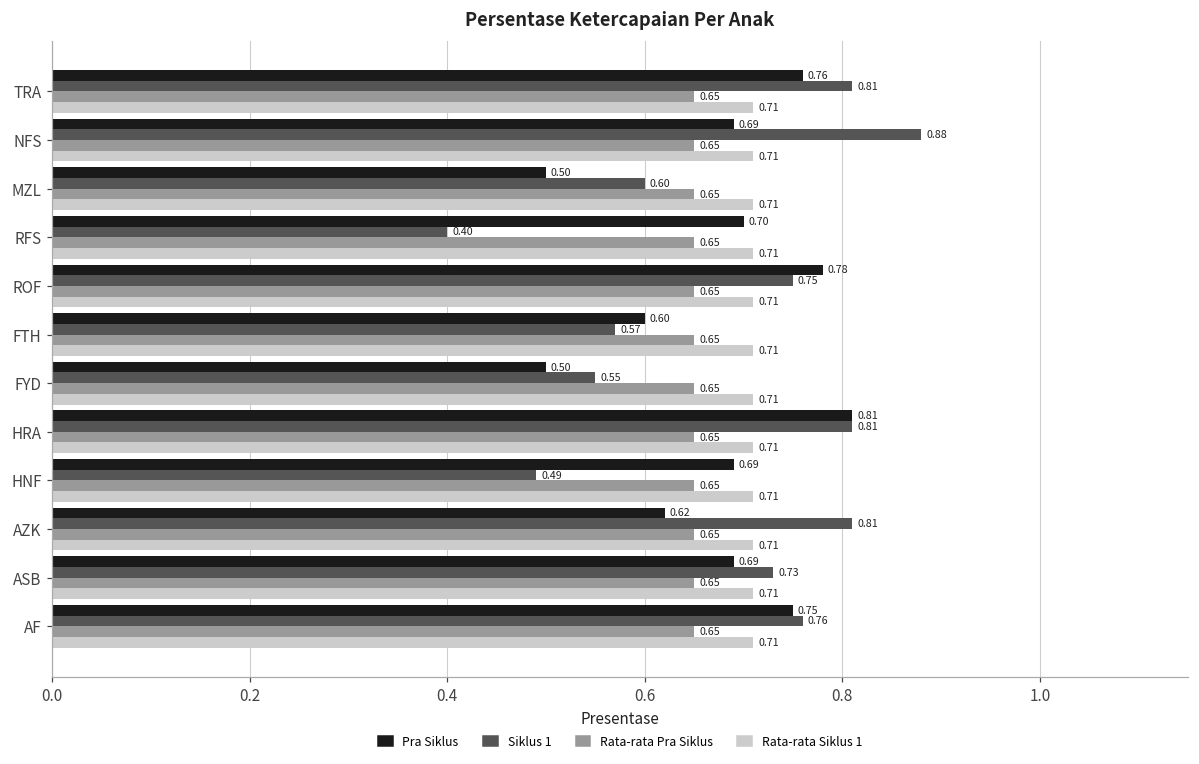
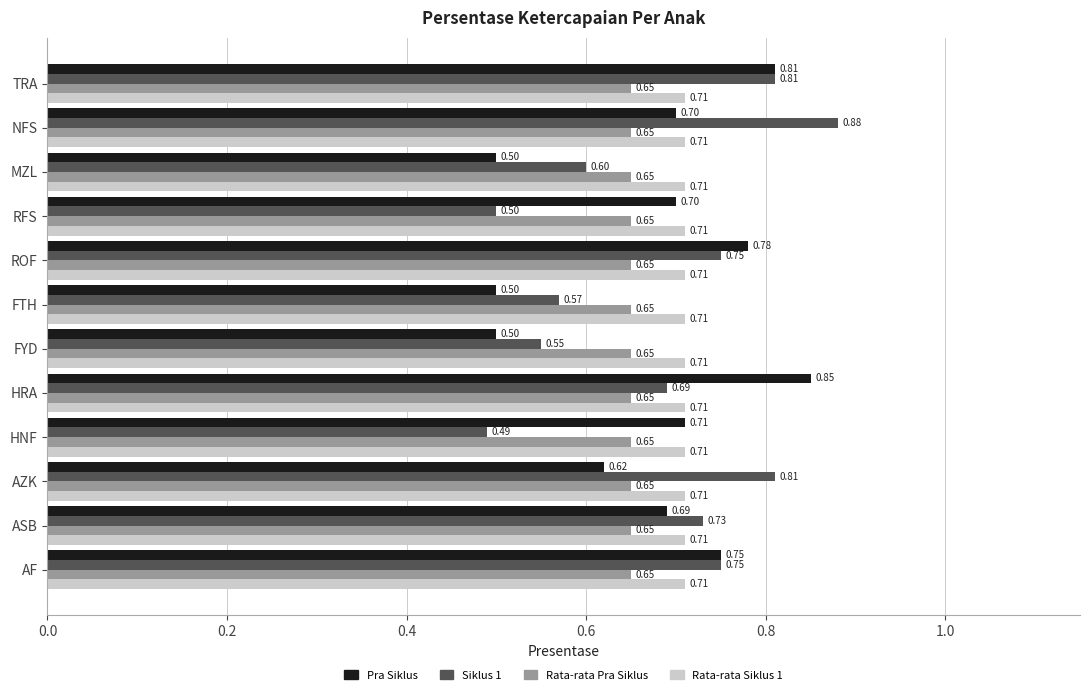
Pra Siklus, TRA: 0.76 -> 0.81
Pra Siklus, NFS: 0.69 -> 0.70
Siklus 1, RFS: 0.40 -> 0.50
Pra Siklus, FTH: 0.60 -> 0.50
Pra Siklus, HRA: 0.81 -> 0.85
Siklus 1, HRA: 0.81 -> 0.69
Pra Siklus, HNF: 0.69 -> 0.71
Siklus 1, AF: 0.76 -> 0.75
